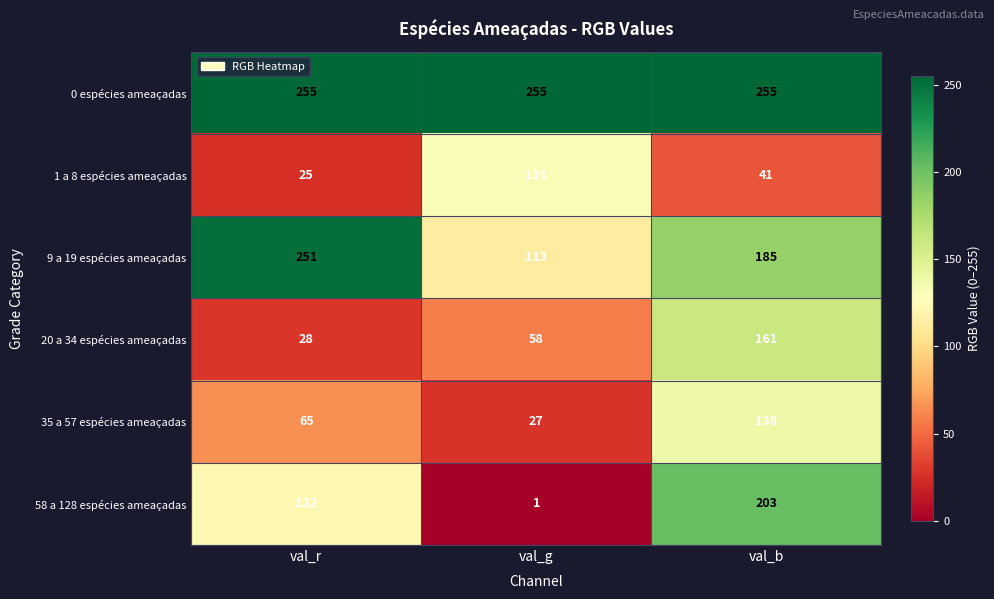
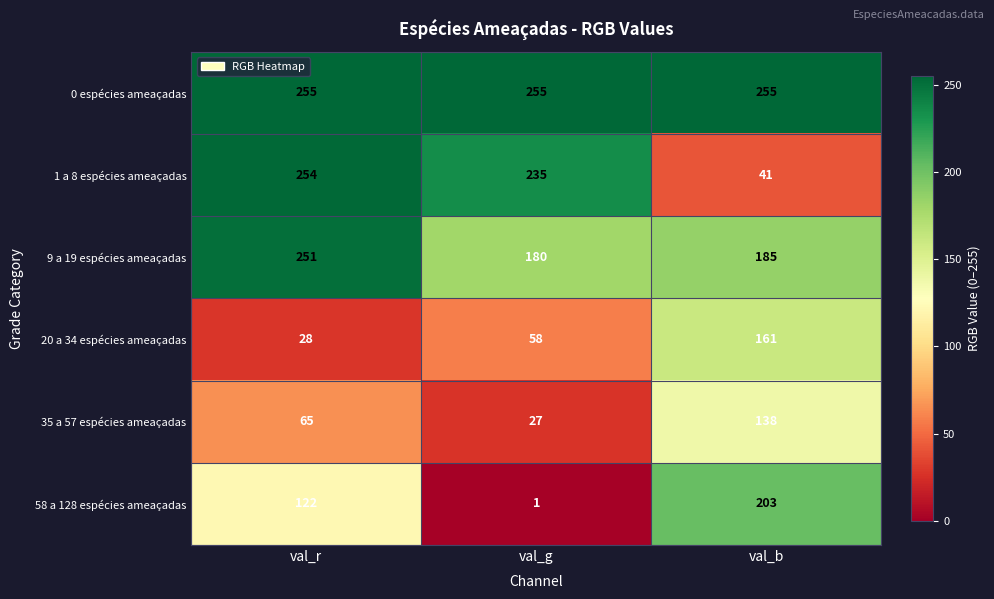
1 a 8 espécies ameaçadas, val_r: 25 -> 254
1 a 8 espécies ameaçadas, val_g: 131 -> 235
9 a 19 espécies ameaçadas, val_g: 113 -> 180
